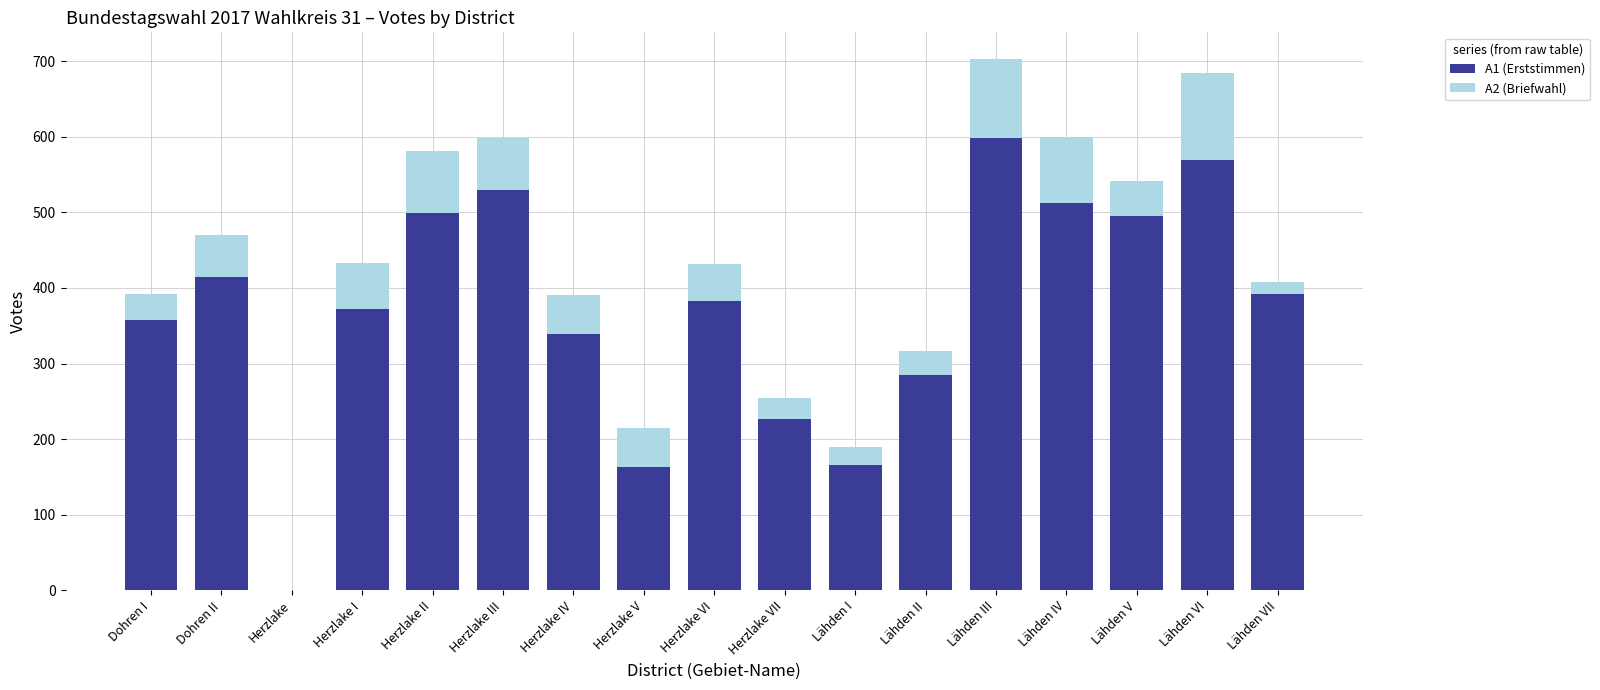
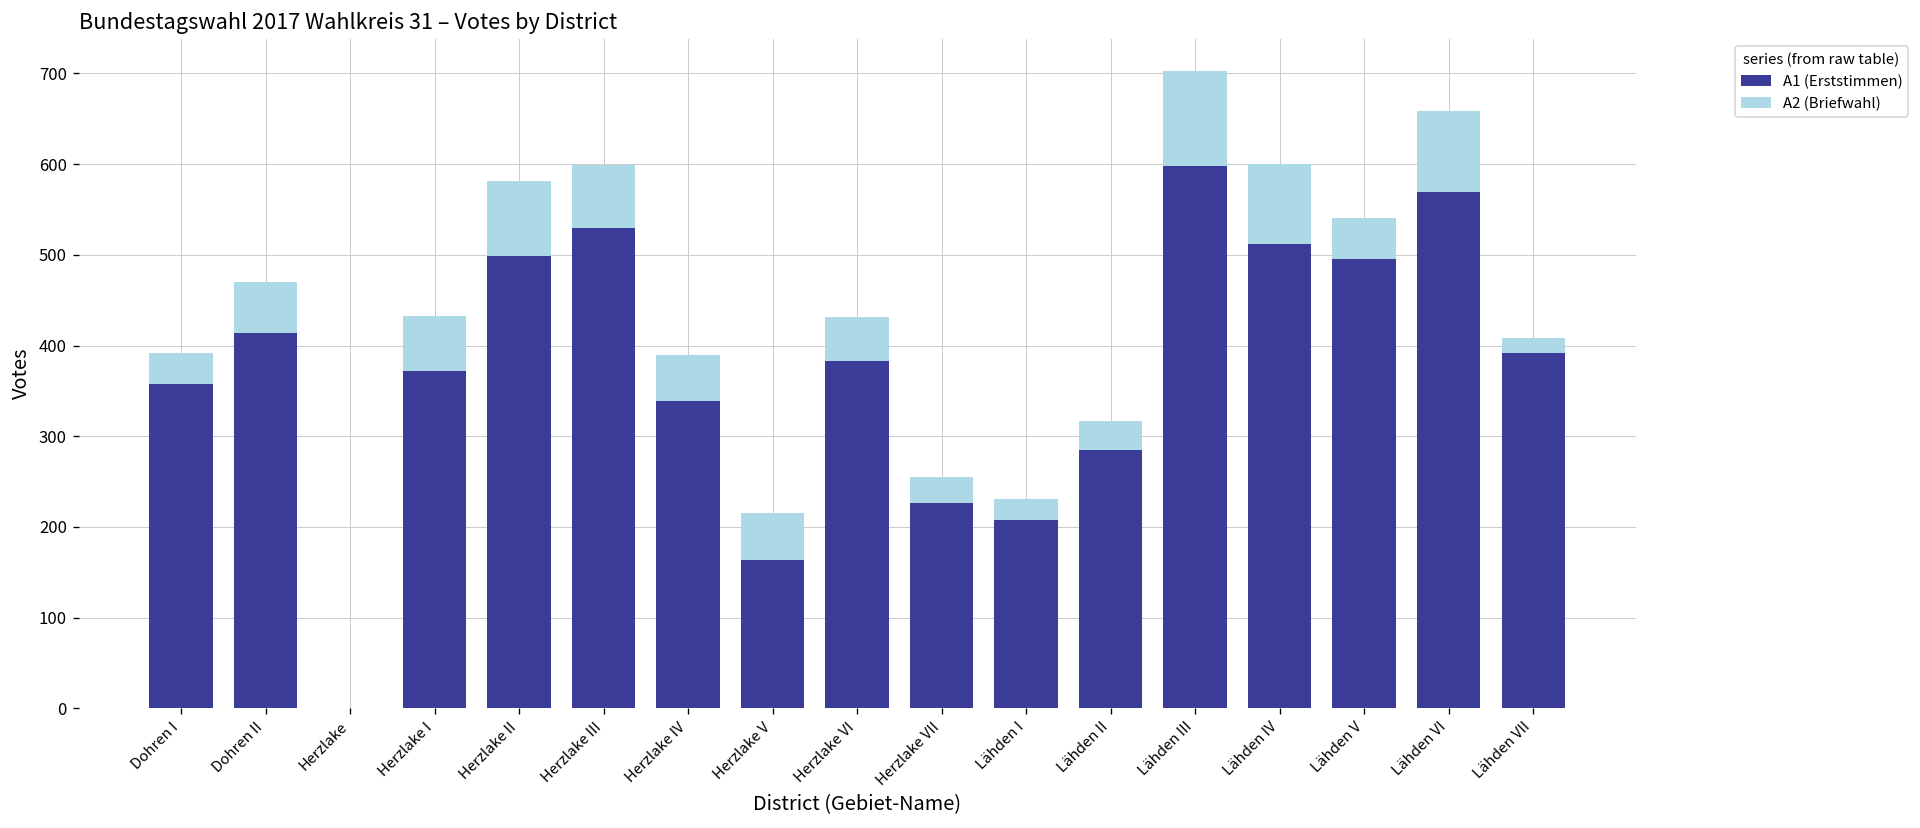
A1 (Erststimmen), Lähden I: 170 -> 210
A2 (Briefwahl), Lähden VI: 120 -> 90
